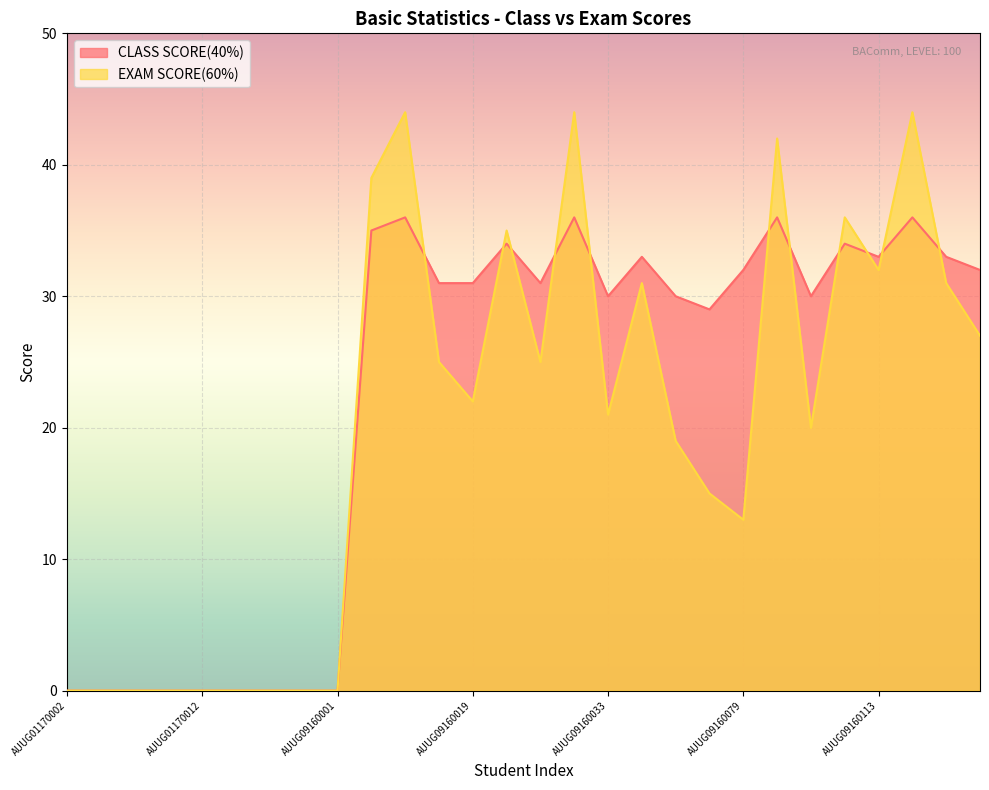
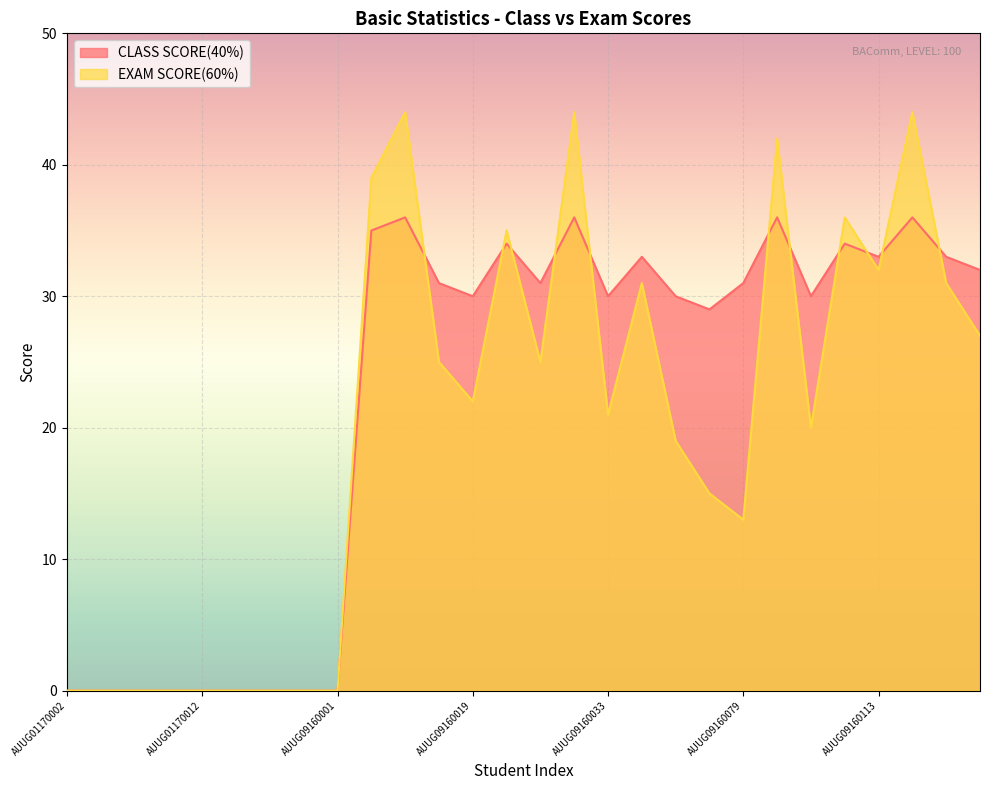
CLASS SCORE(40%), AUUG09160019: 31 -> 30
CLASS SCORE(40%), AUUG09160079: 32 -> 31
